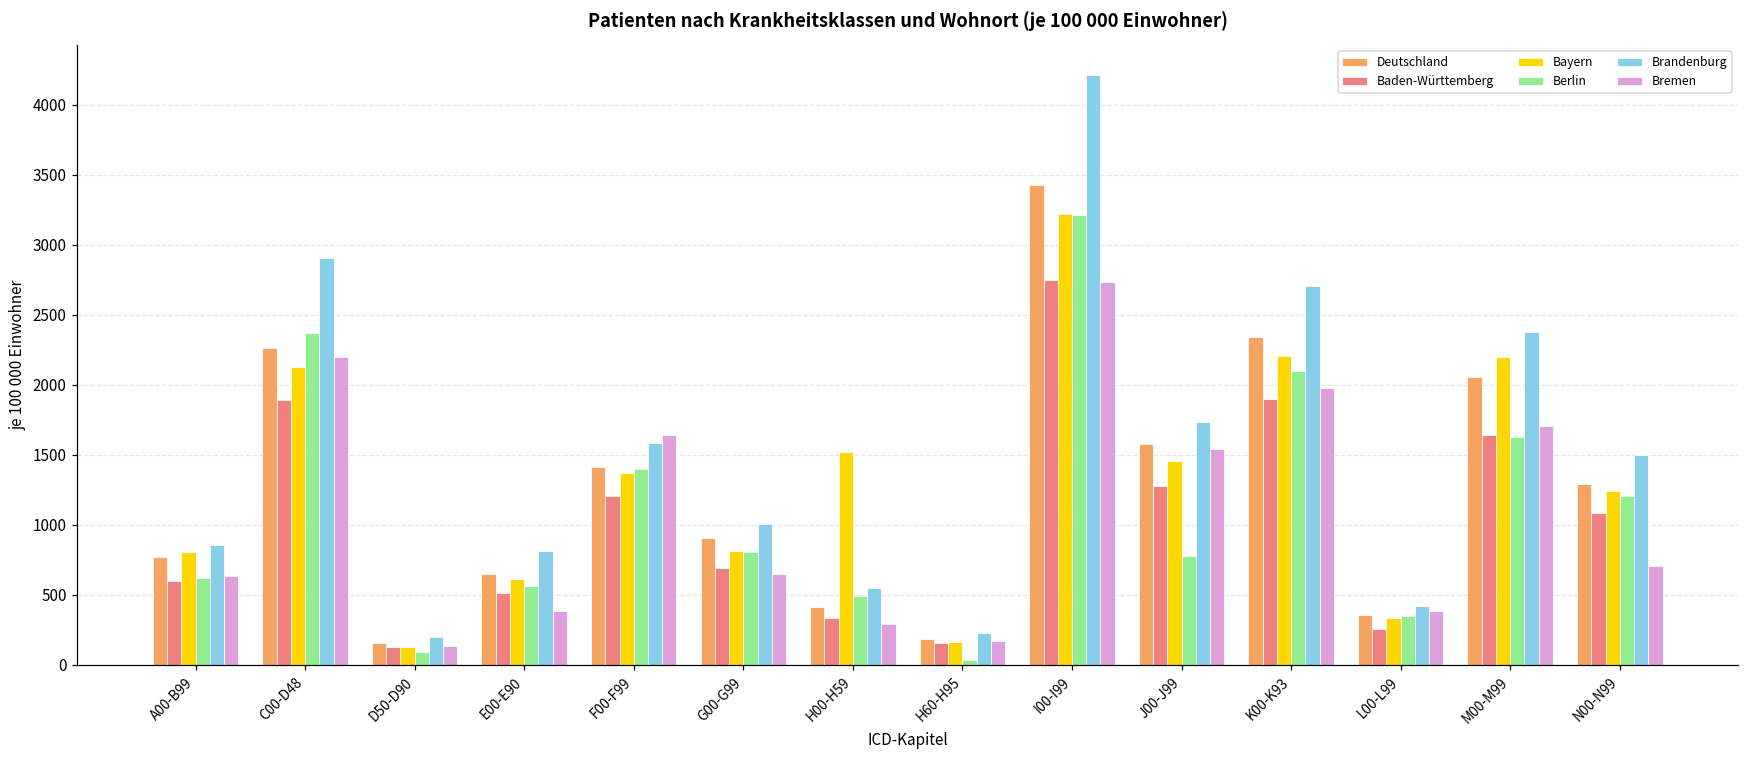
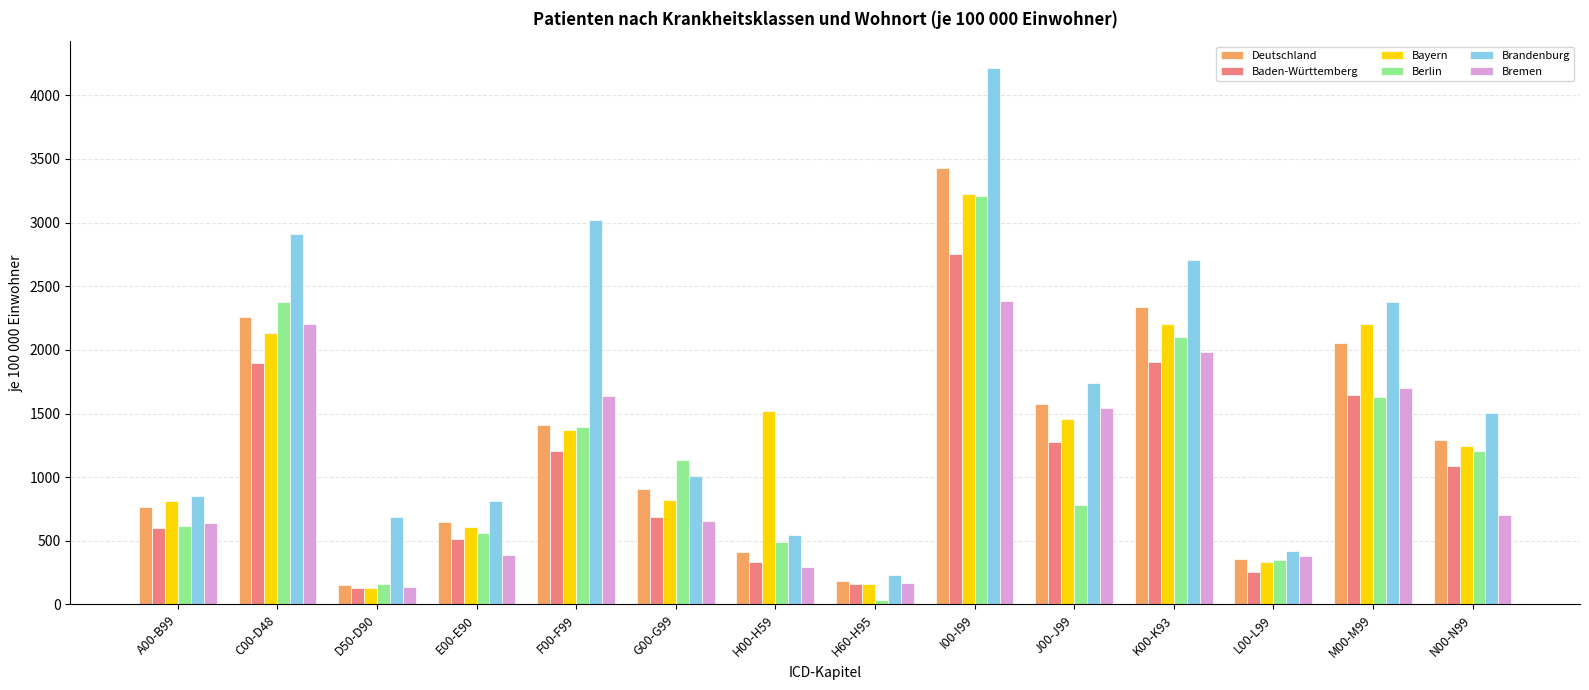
Berlin, D50-D90: 100 -> 160
Brandenburg, D50-D90: 200 -> 690
Brandenburg, F00-F99: 1580 -> 3020
Berlin, G00-G99: 810 -> 1130
Bremen, I00-I99: 2730 -> 2380
